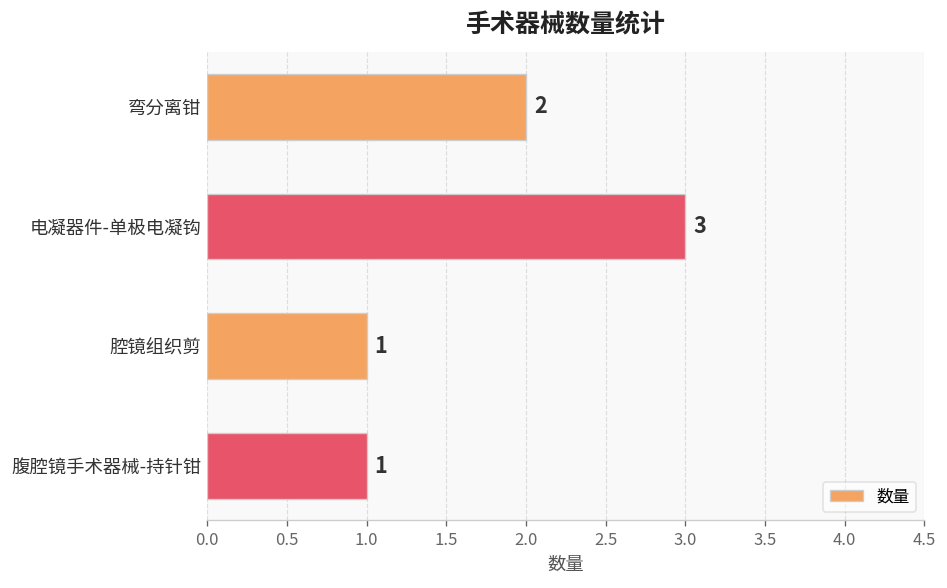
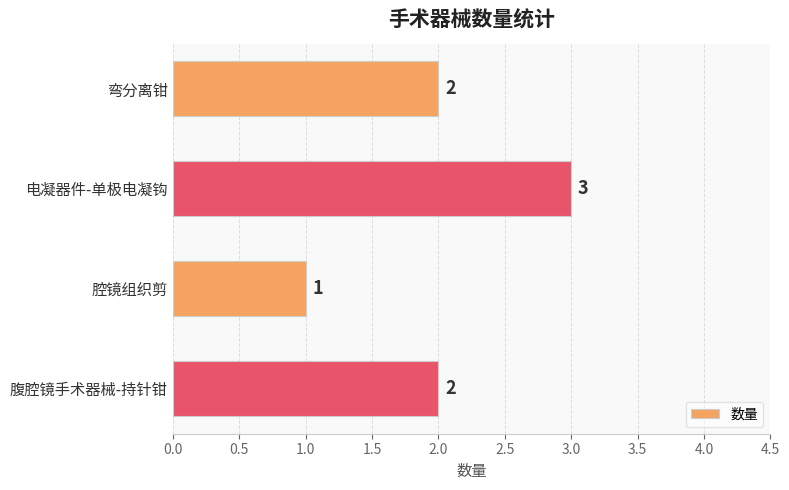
腹腔镜手术器械-持针钳: 1 -> 2
